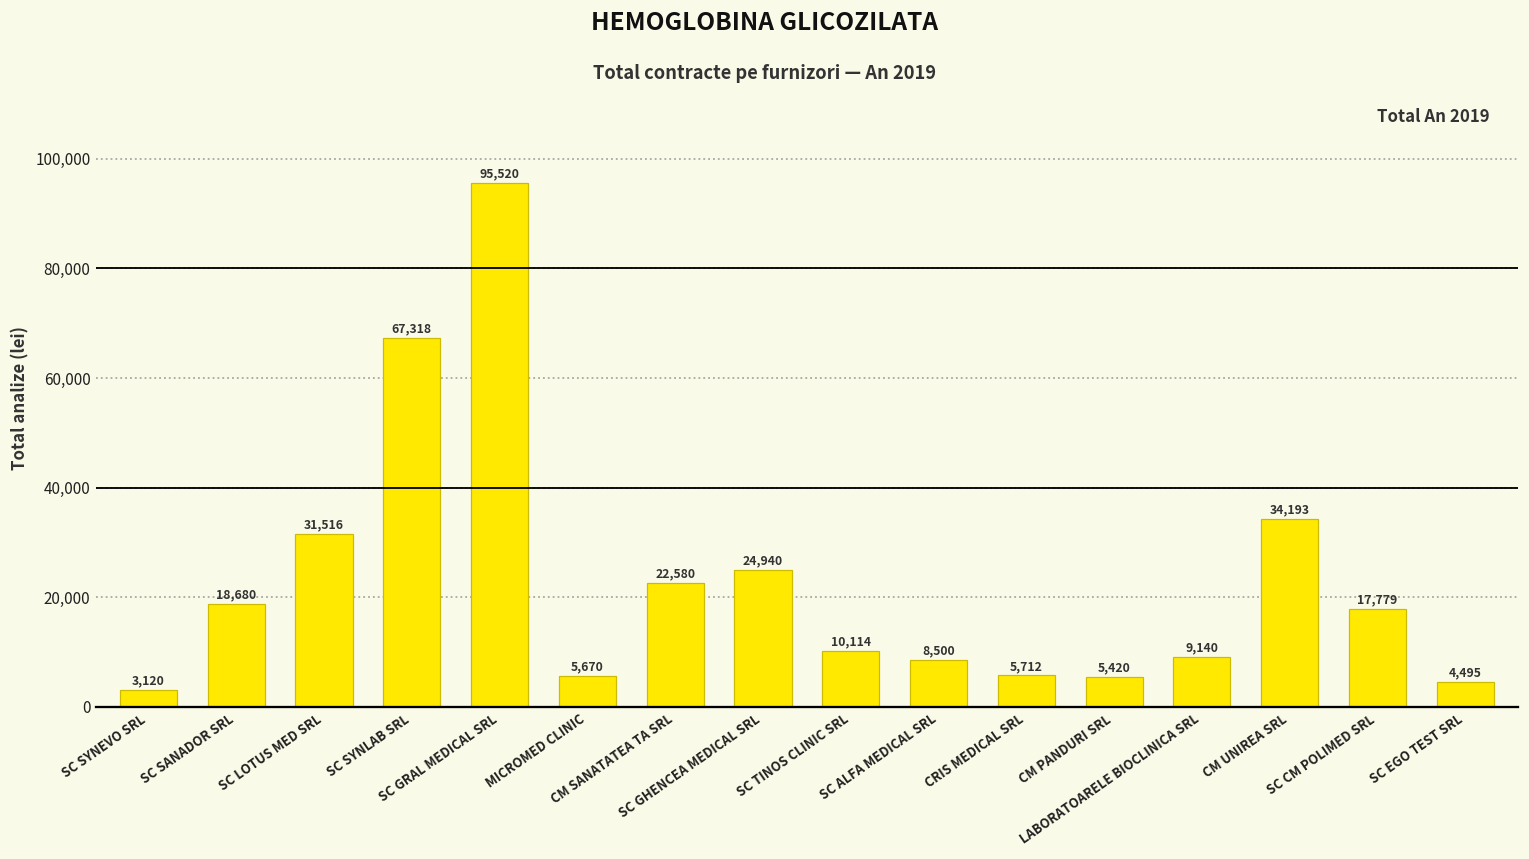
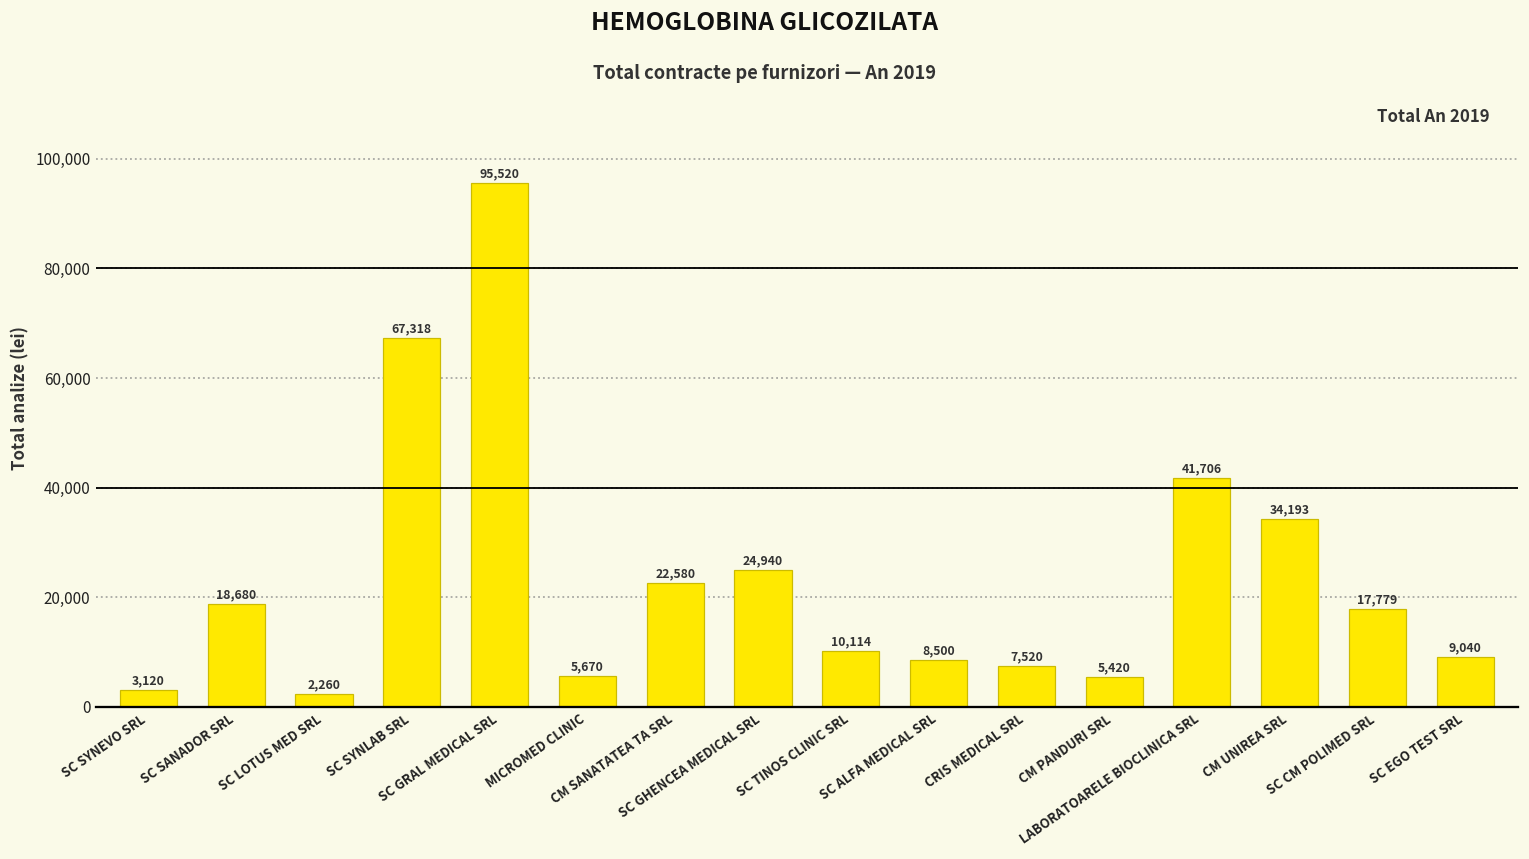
SC LOTUS MED SRL: 31,516 -> 2,260
CRIS MEDICAL SRL: 5,712 -> 7,520
LABORATOARELE BIOCLINICA SRL: 9,140 -> 41,706
SC EGO TEST SRL: 4,495 -> 9,040
